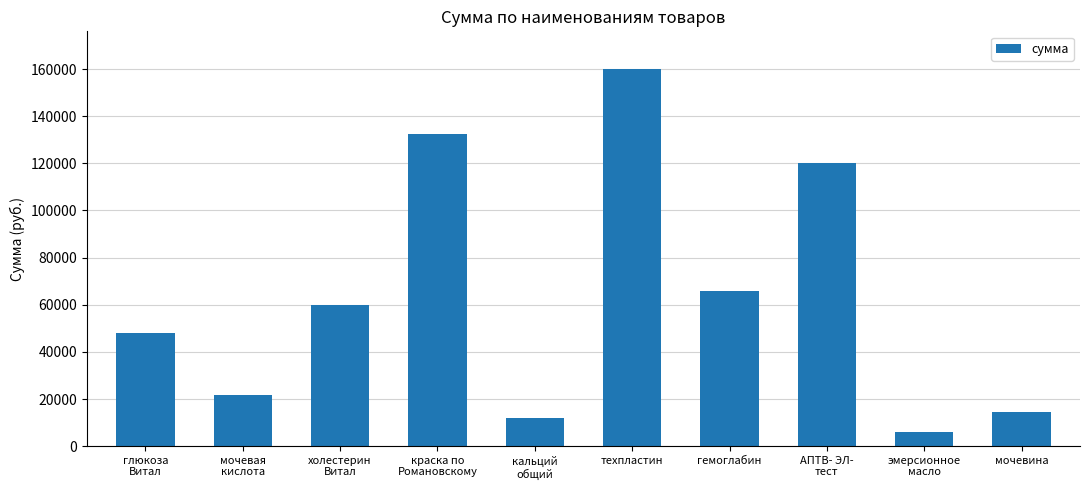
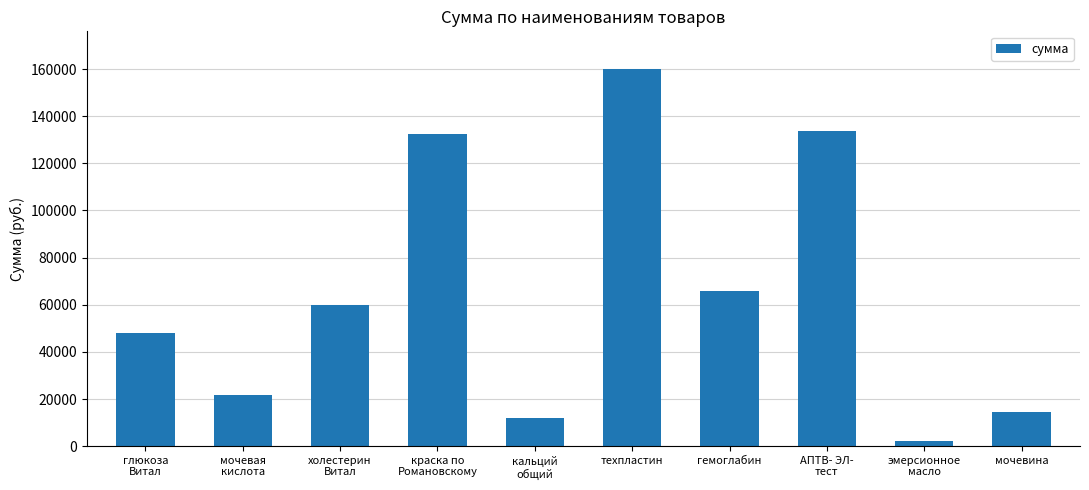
АПТВ- ЭЛ- тест: 120000 -> 134000
эмерсионное масло: 6000 -> 2000
